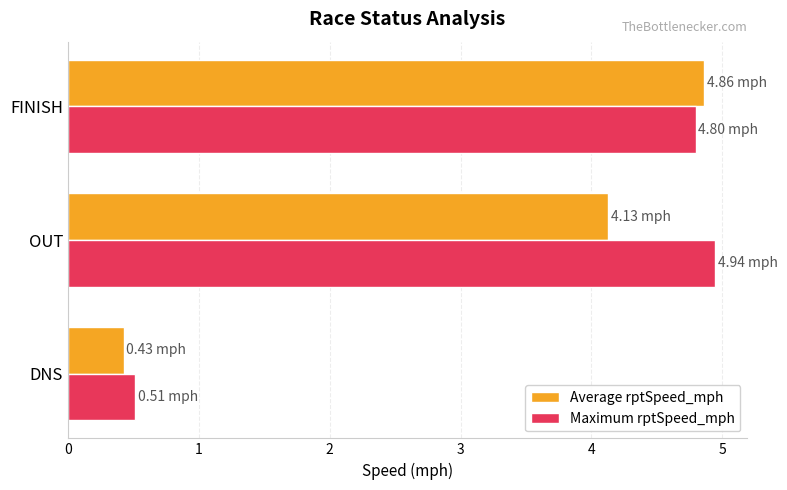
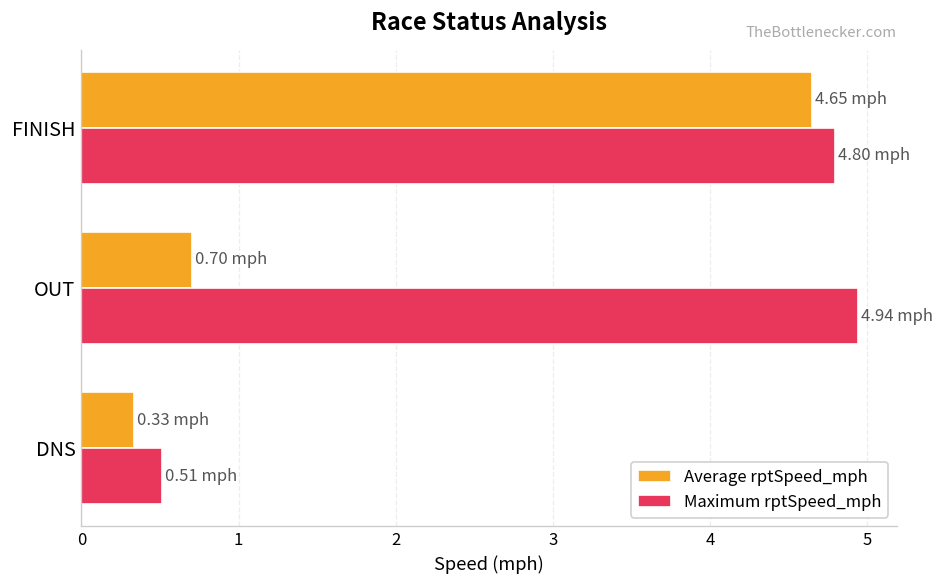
Average rptSpeed_mph, FINISH: 4.86 -> 4.65
Average rptSpeed_mph, OUT: 4.13 -> 0.70
Average rptSpeed_mph, DNS: 0.43 -> 0.33
